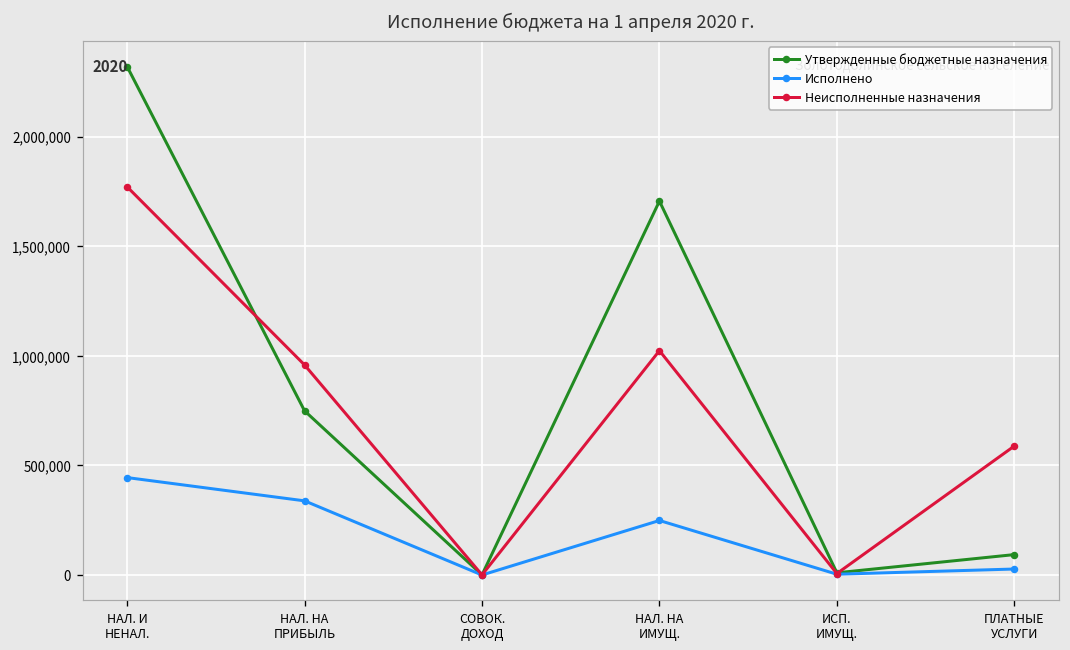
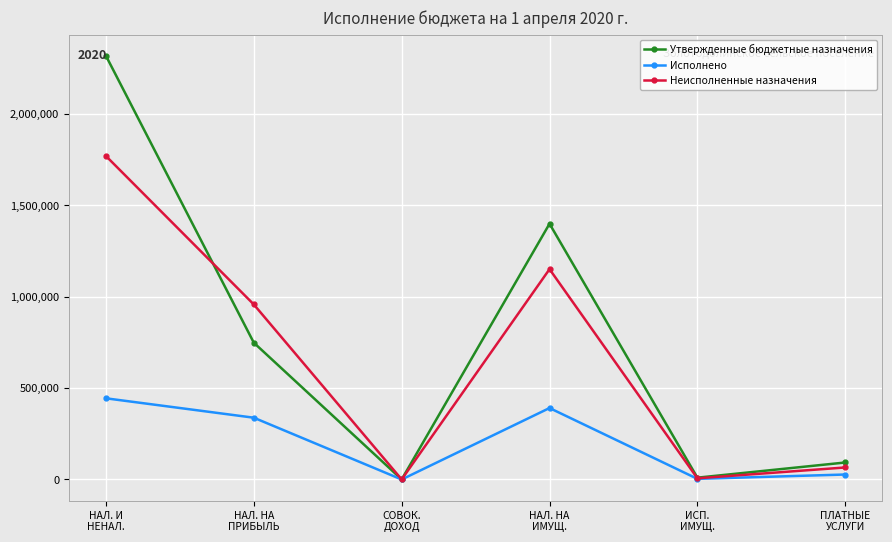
Утвержденные бюджетные назначения, НАЛ. НА ИМУЩ.: 1,710,000 -> 1,400,000
Исполнено, НАЛ. НА ИМУЩ.: 250,000 -> 390,000
Неисполненные назначения, НАЛ. НА ИМУЩ.: 1,020,000 -> 1,150,000
Неисполненные назначения, ПЛАТНЫЕ УСЛУГИ: 590,000 -> 70,000
